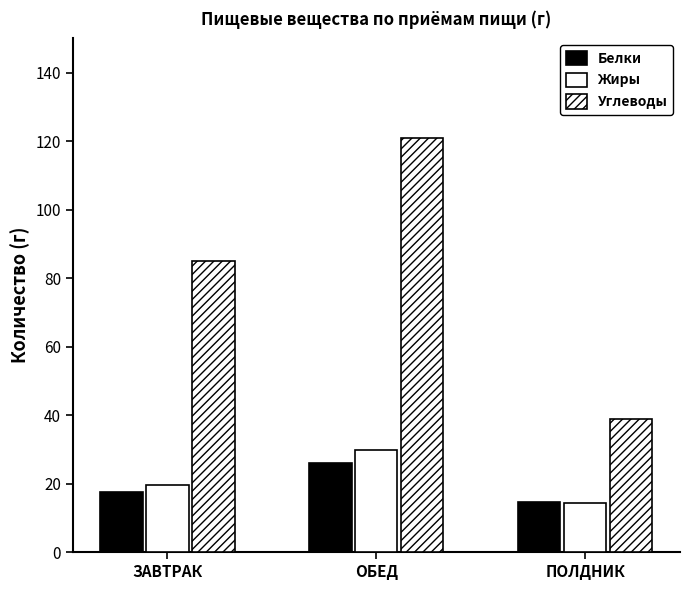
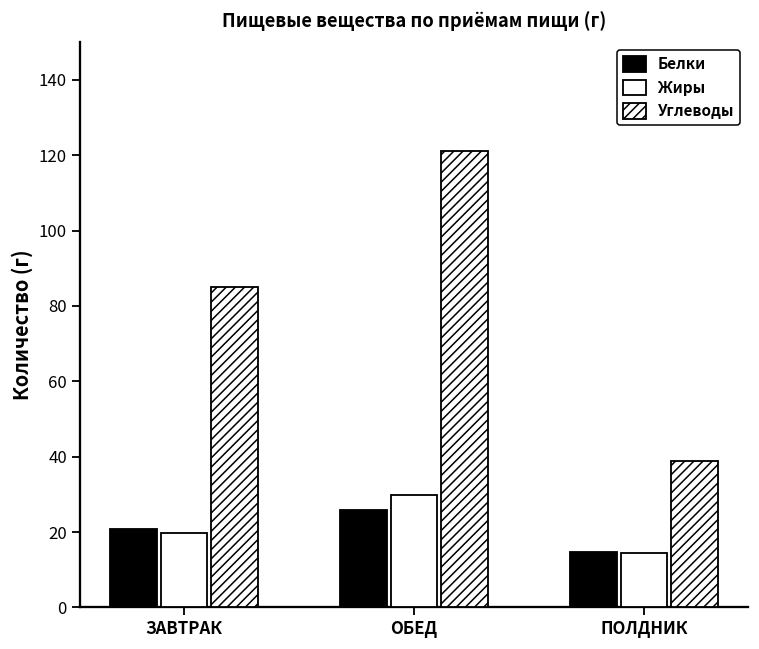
Белки, ЗАВТРАК: 18 -> 21
